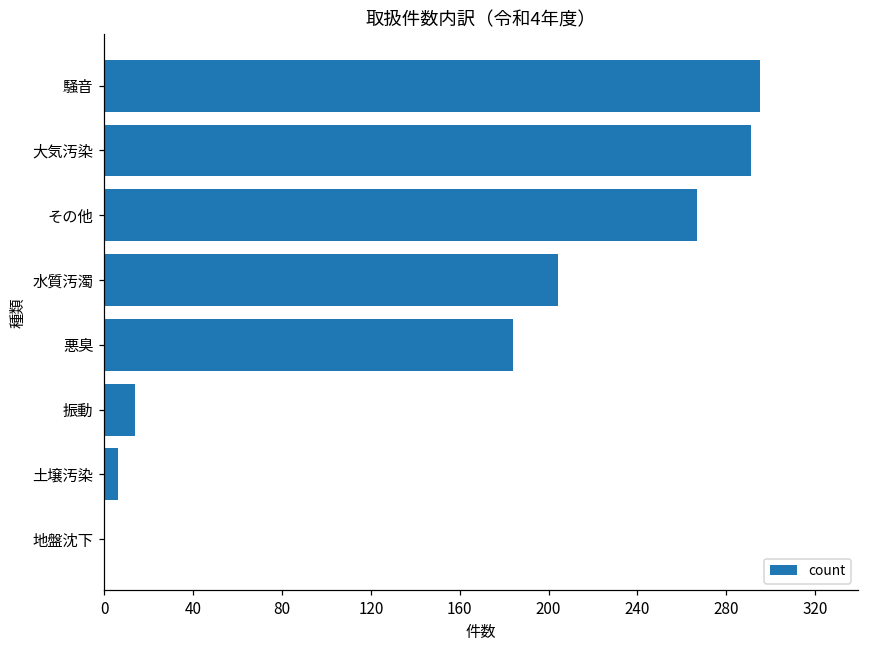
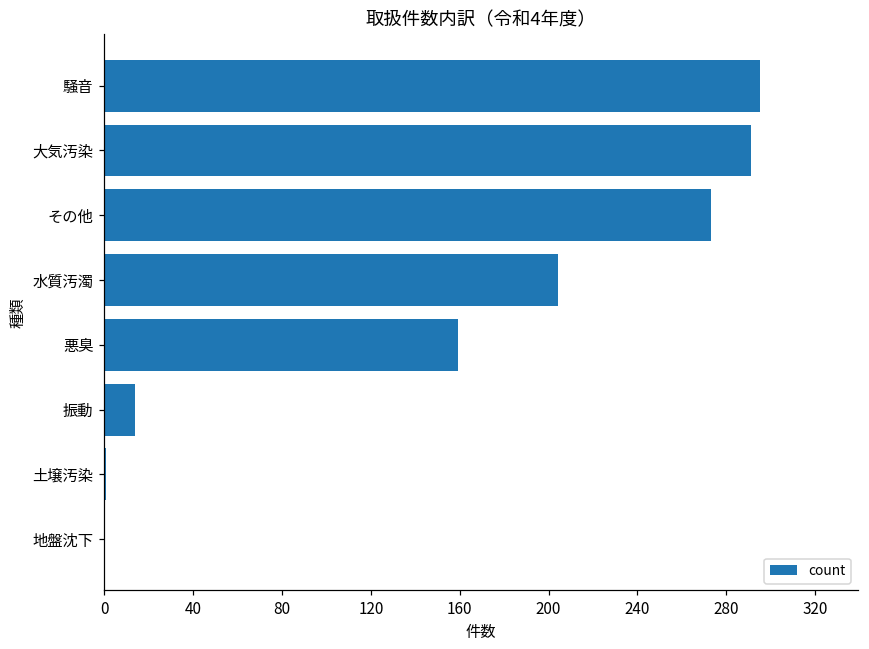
その他: 267 -> 273
悪臭: 184 -> 159
土壌汚染: 6 -> 1
